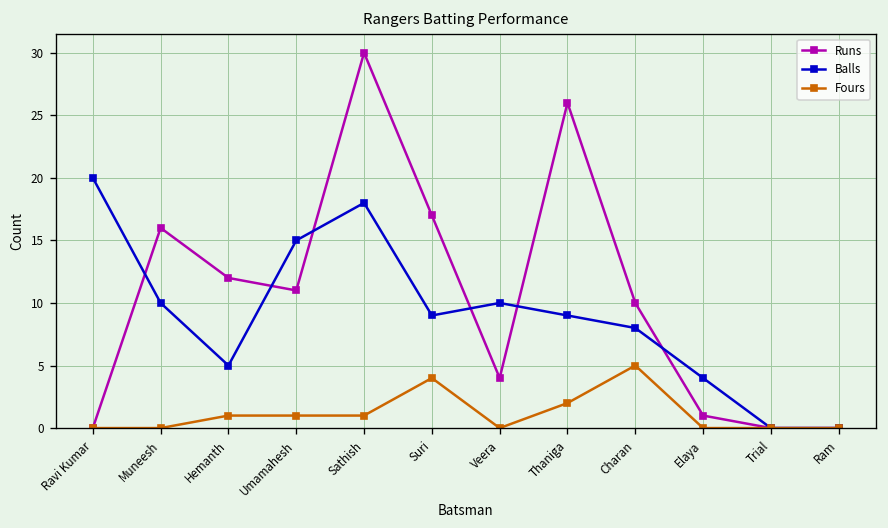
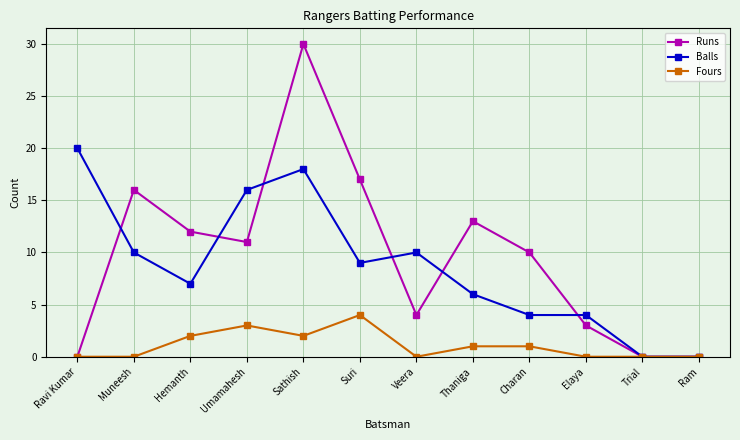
Balls, Hemanth: 5 -> 7
Fours, Hemanth: 1 -> 2
Balls, Umamahesh: 15 -> 16
Fours, Umamahesh: 1 -> 3
Fours, Sathish: 1 -> 2
Runs, Thaniga: 26 -> 13
Balls, Thaniga: 9 -> 6
Fours, Thaniga: 2 -> 1
Balls, Charan: 8 -> 4
Fours, Charan: 5 -> 1
Runs, Elaya: 1 -> 3
